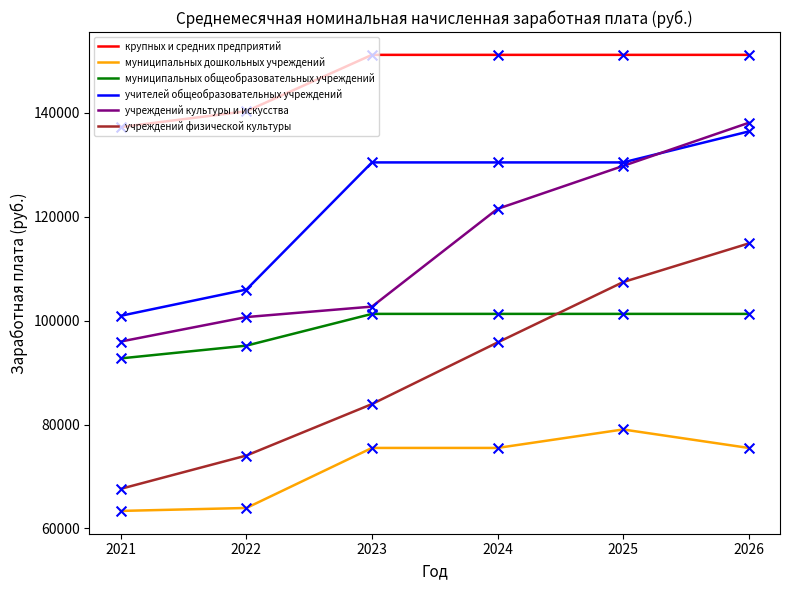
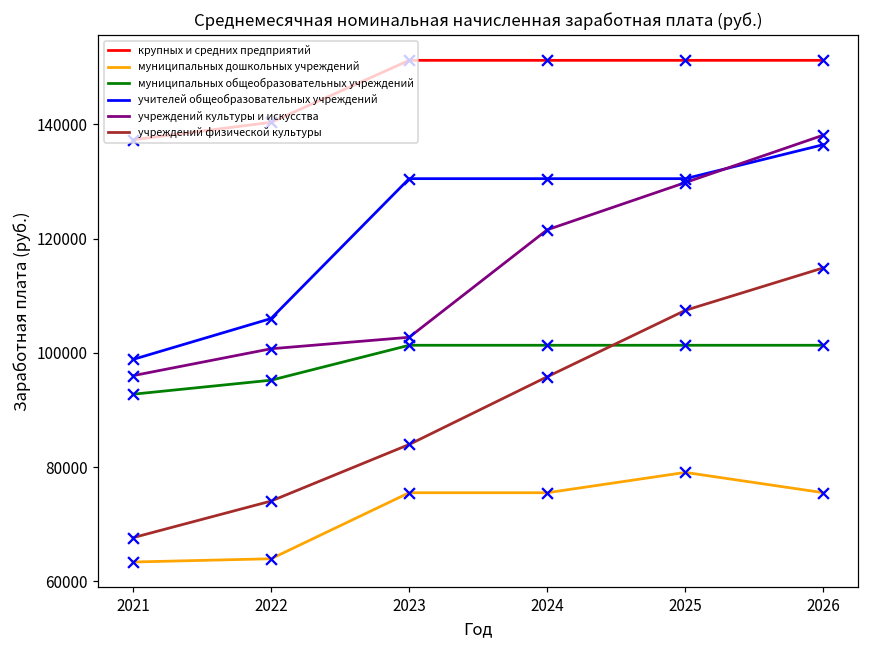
учителей общеобразовательных учреждений, 2021: 101000 -> 99000
